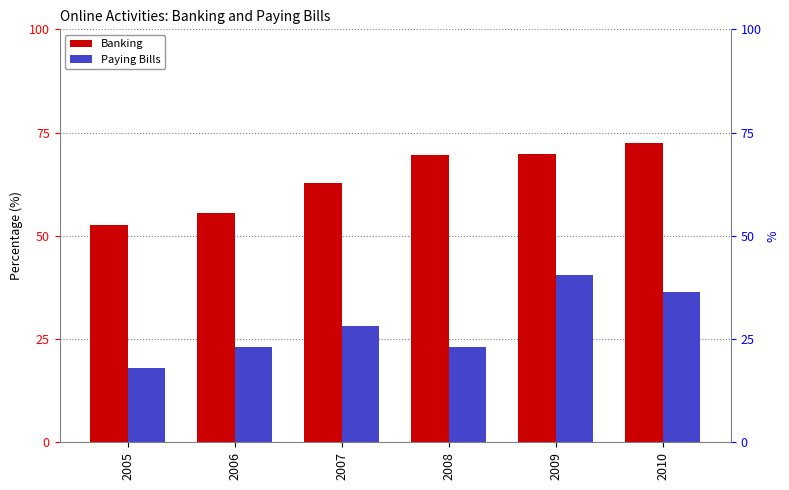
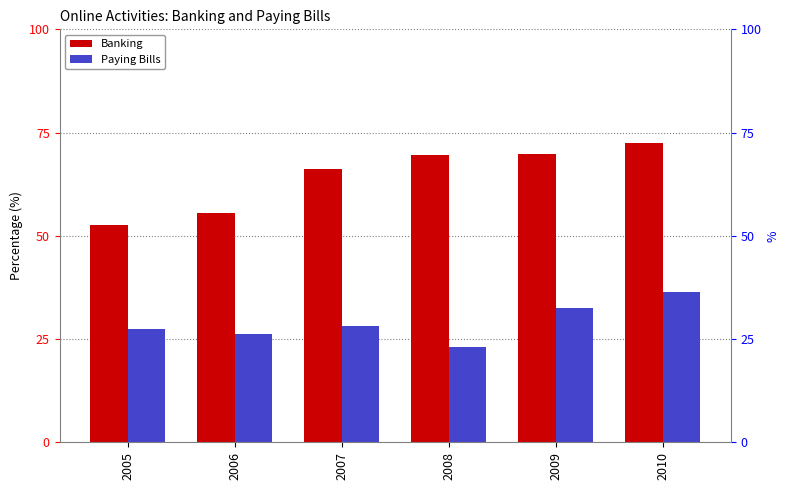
Paying Bills, 2005: 18 -> 28
Paying Bills, 2006: 23 -> 26
Banking, 2007: 63 -> 66
Paying Bills, 2009: 40 -> 33
